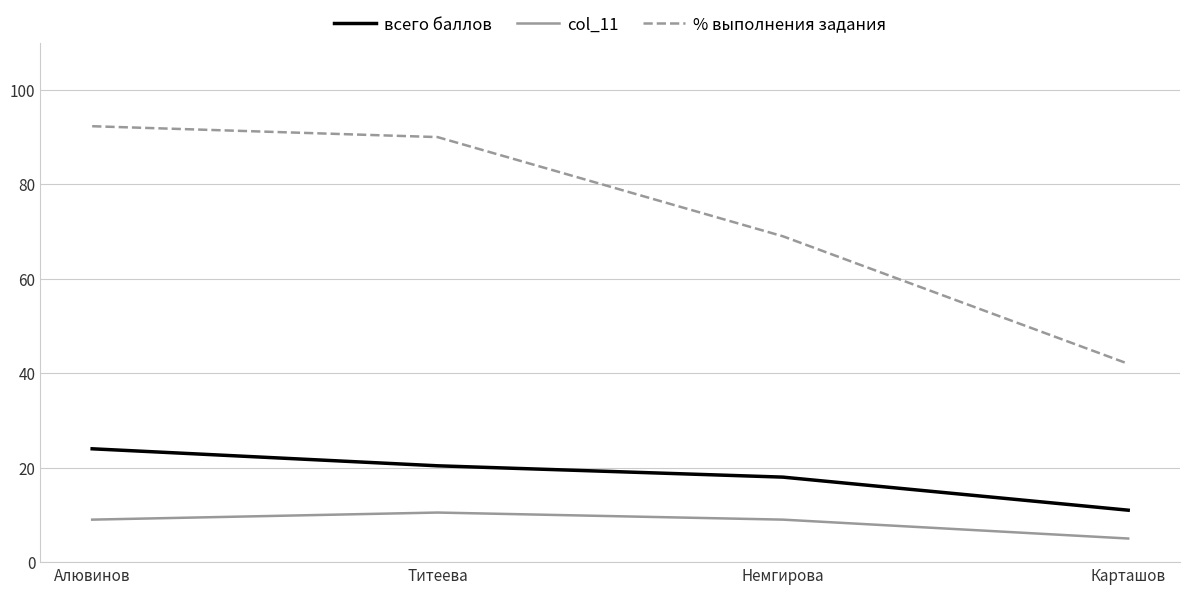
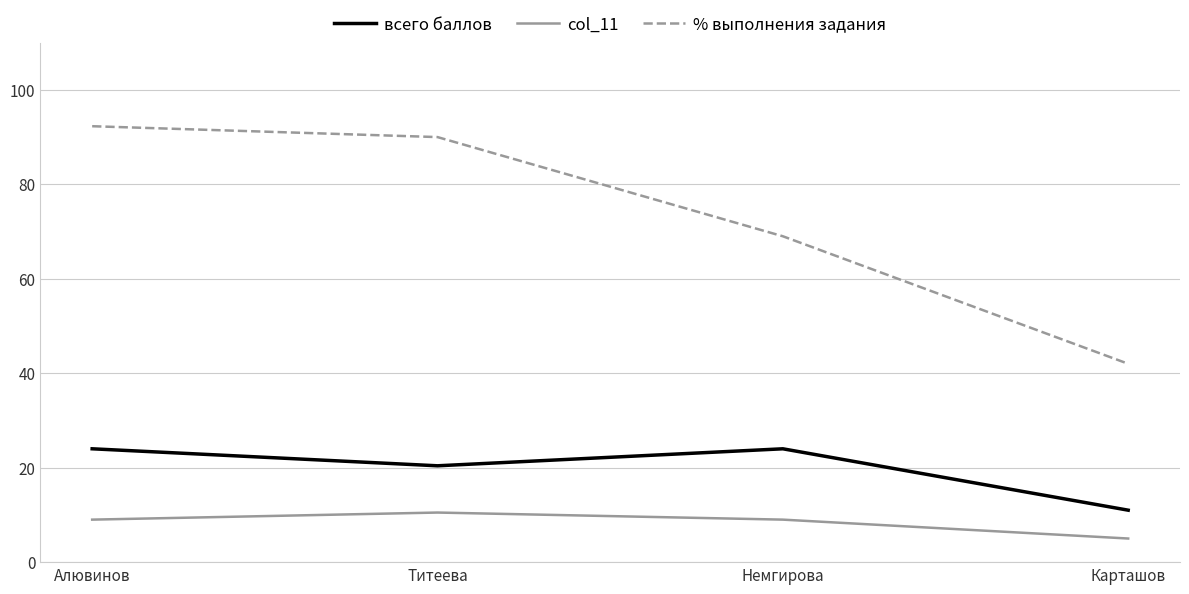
всего баллов, Немгирова: 18 -> 24
